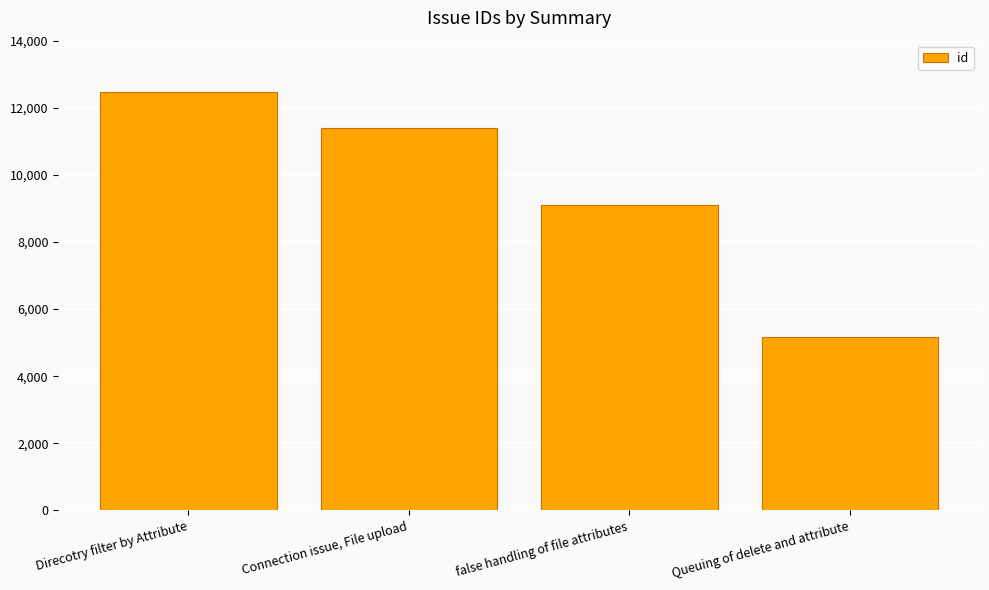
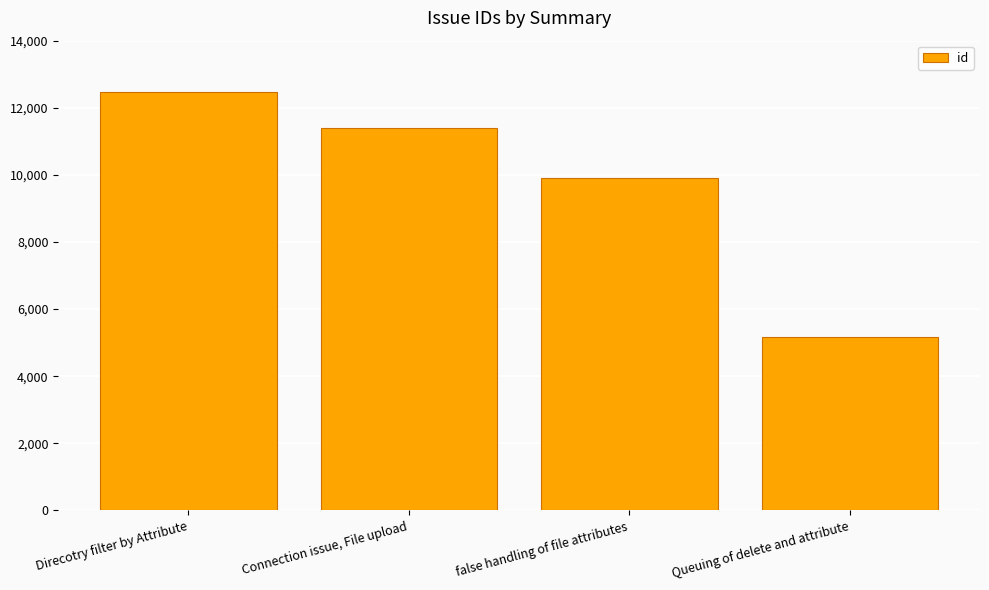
false handling of file attributes: 9,100 -> 9,900
